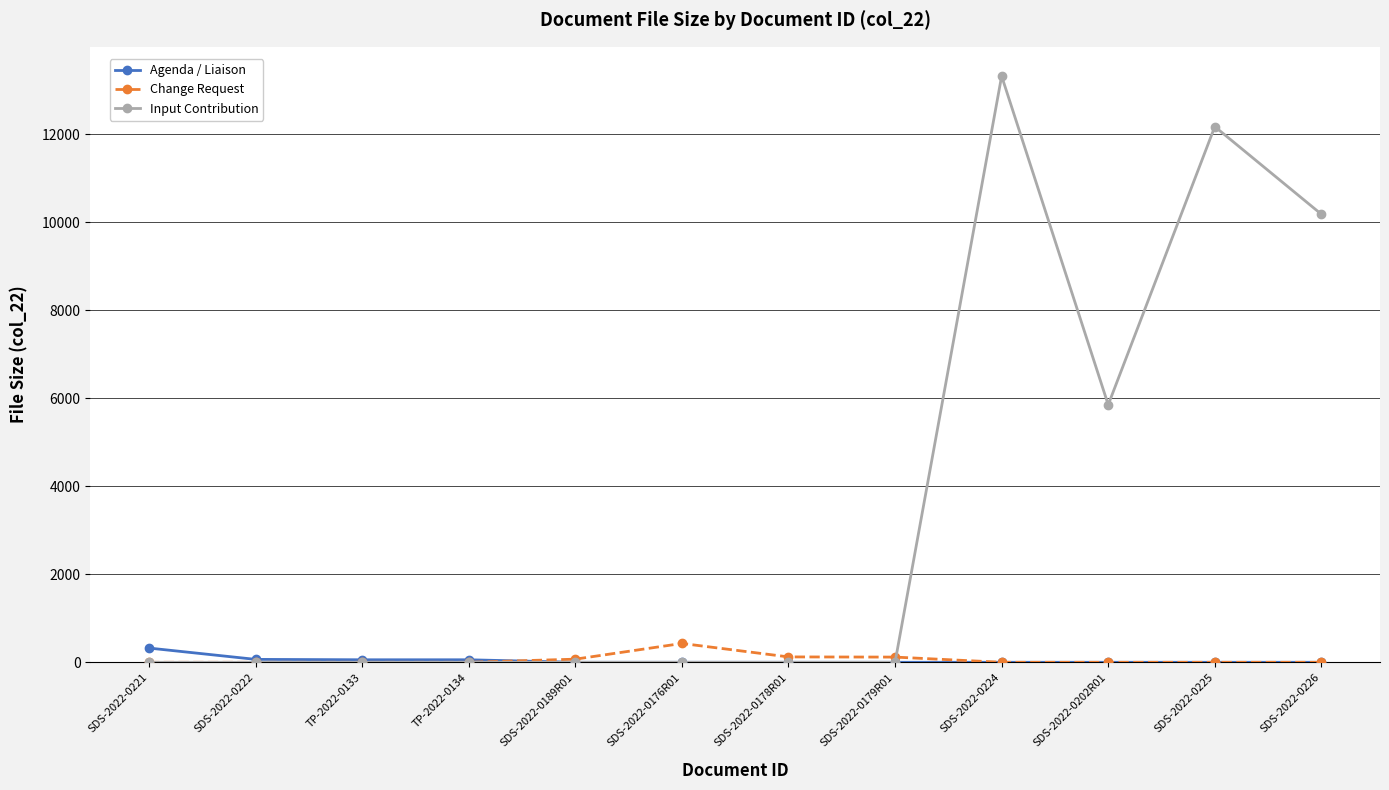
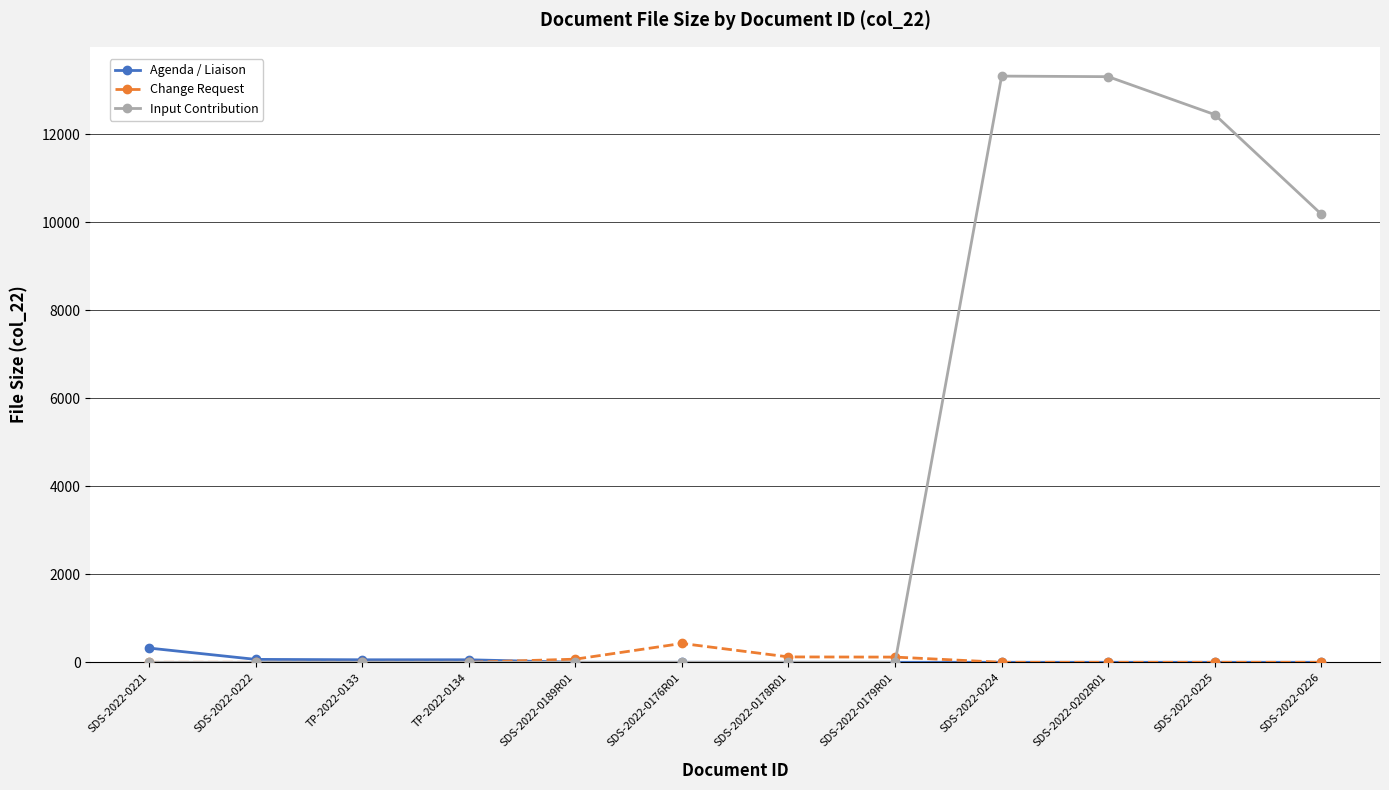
Input Contribution, SDS-2022-0202R01: 5800 -> 13300
Input Contribution, SDS-2022-0225: 12200 -> 12400
